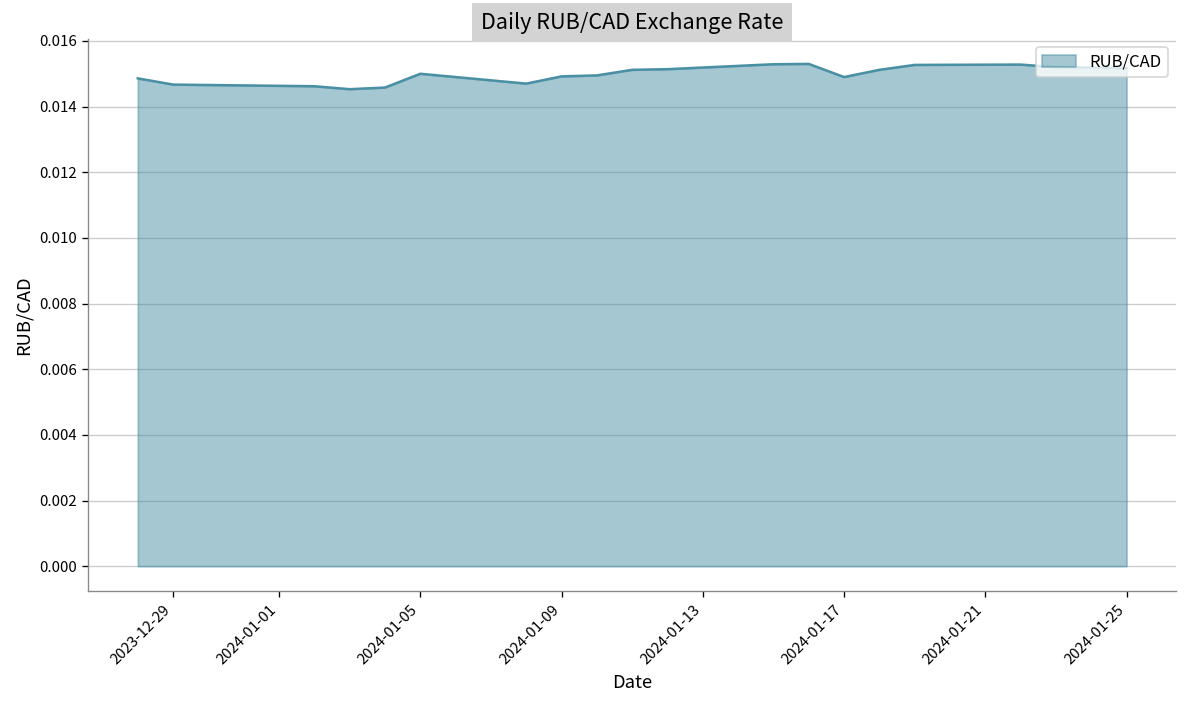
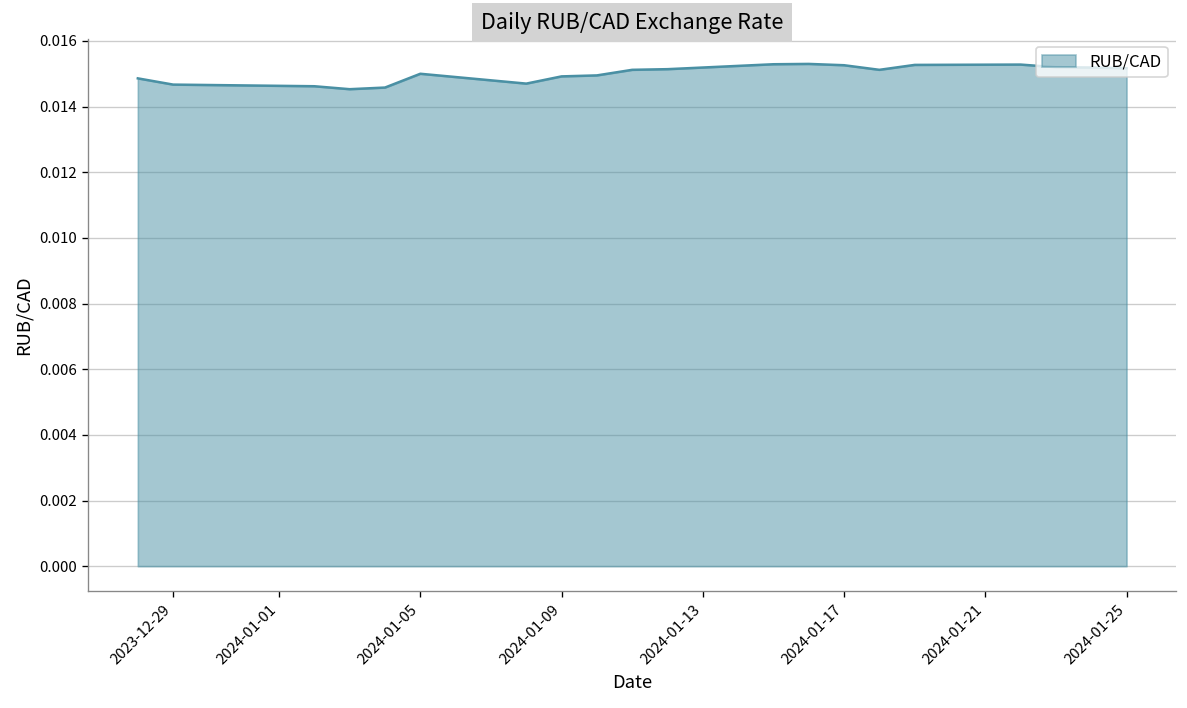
2024-01-17: 0.0149 -> 0.0153
